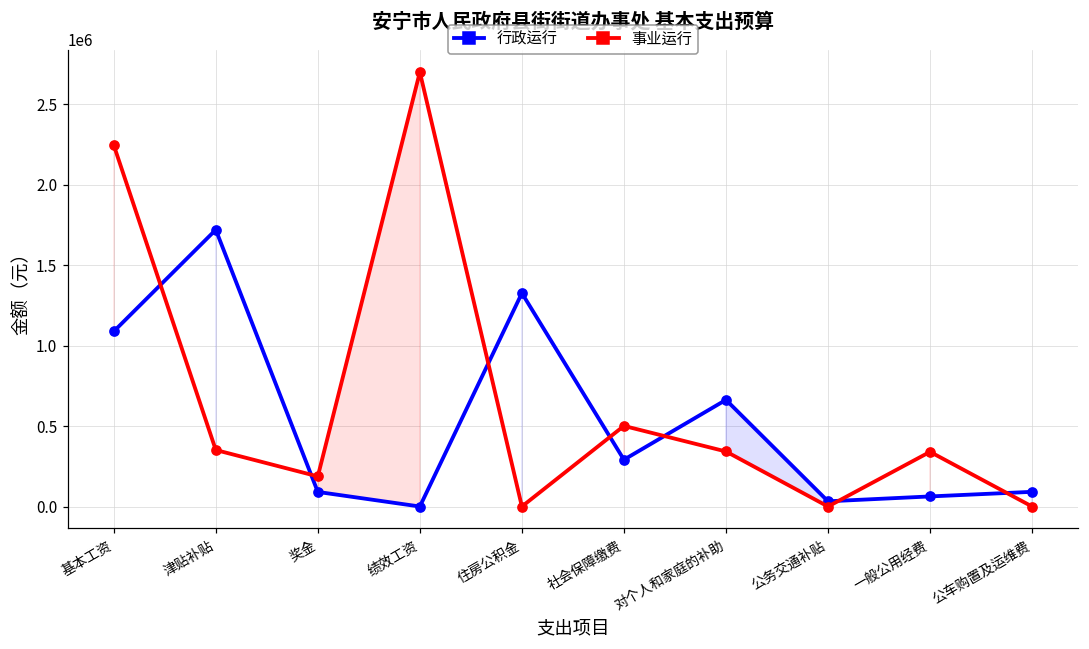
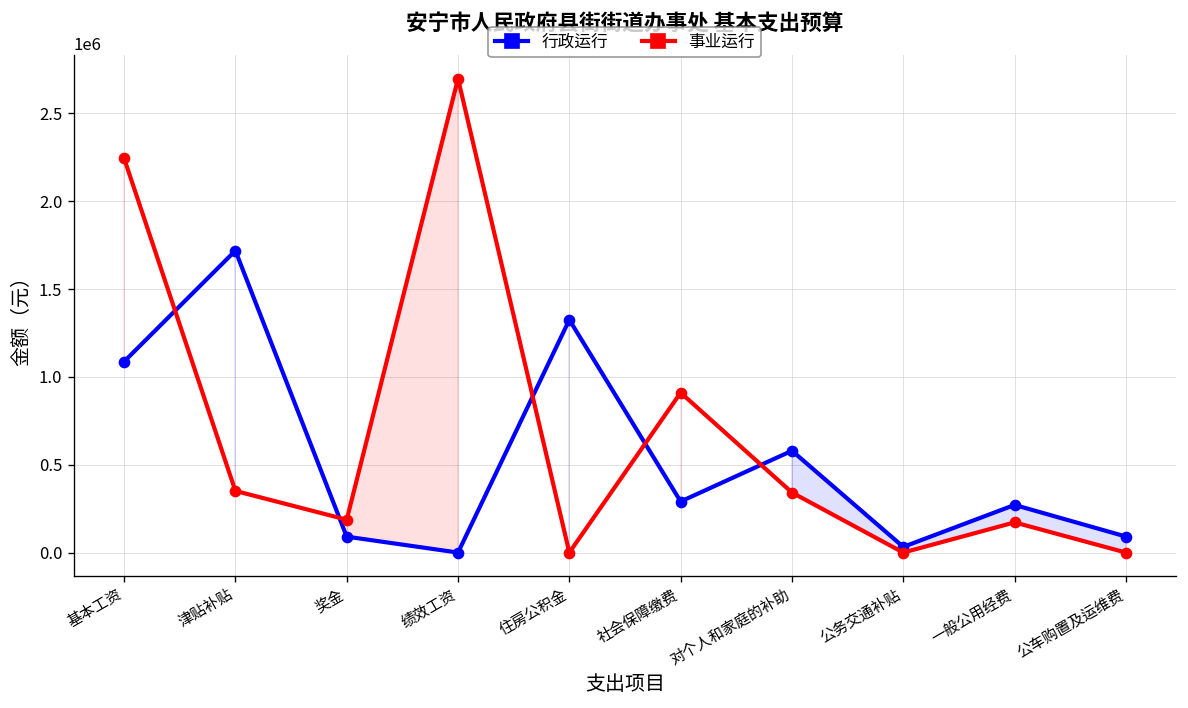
事业运行, 社会保障缴费: 500000 -> 910000
行政运行, 对个人和家庭的补助: 660000 -> 580000
行政运行, 一般公用经费: 60000 -> 270000
事业运行, 一般公用经费: 340000 -> 170000
